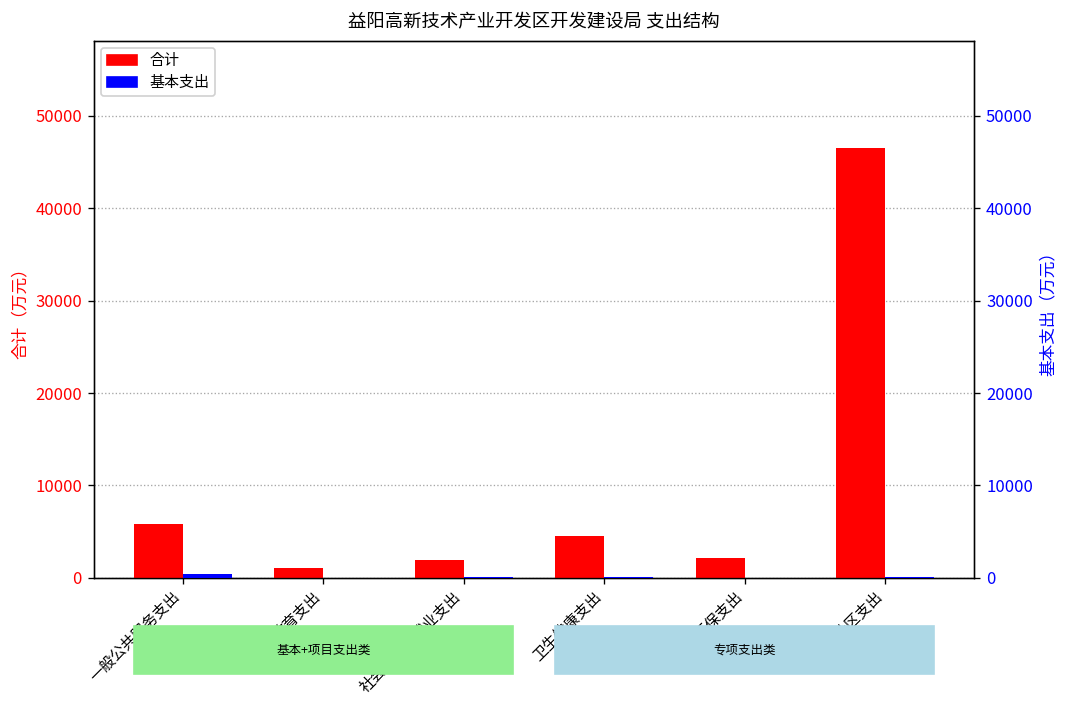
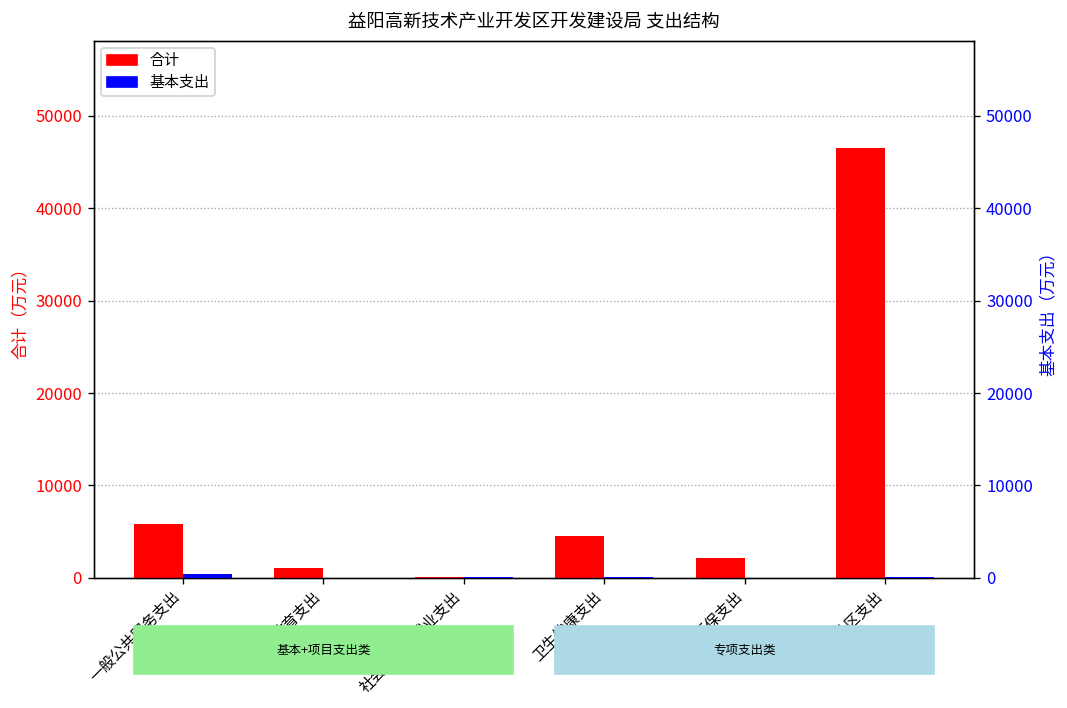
合计, 社会保障和就业支出: 2000 -> 0
